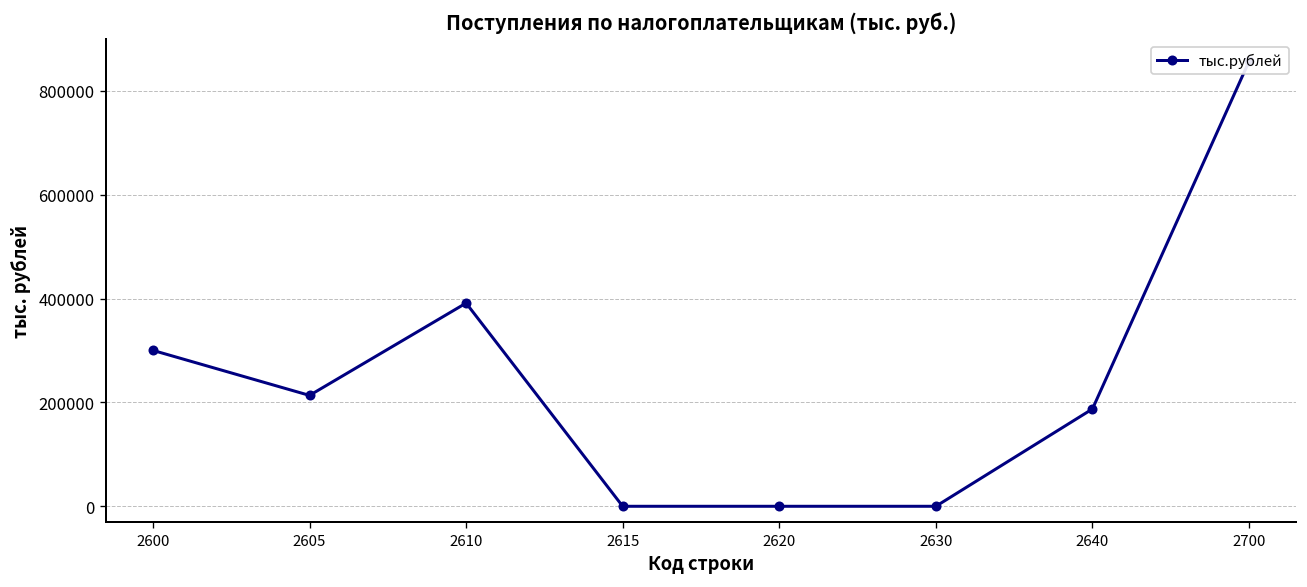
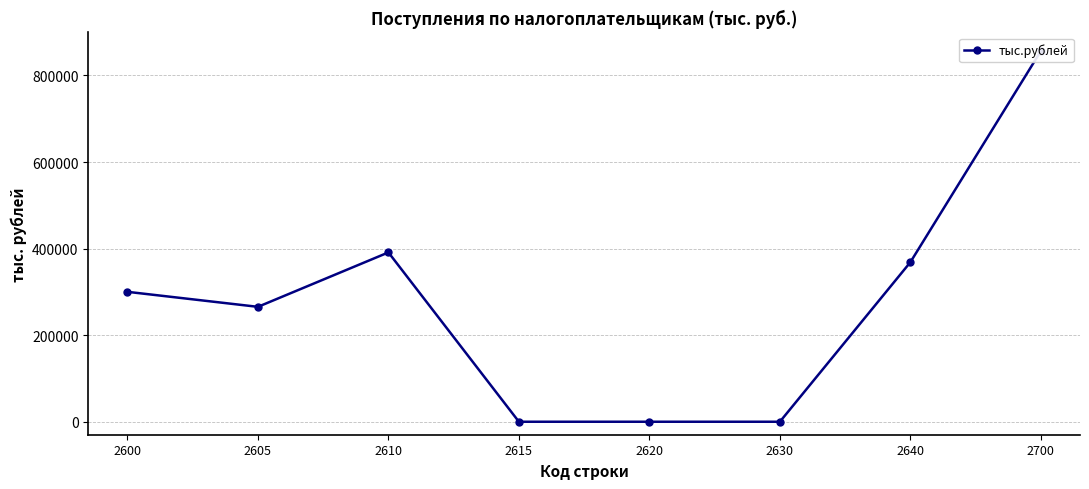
2605: 210000 -> 270000
2640: 190000 -> 370000
